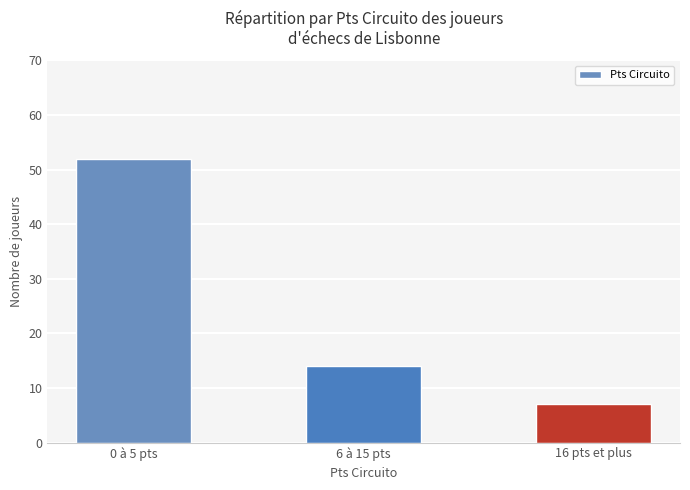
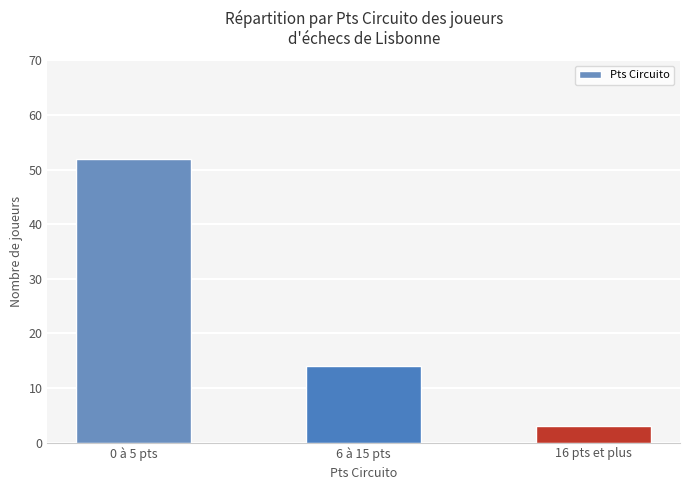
16 pts et plus: 7 -> 3
